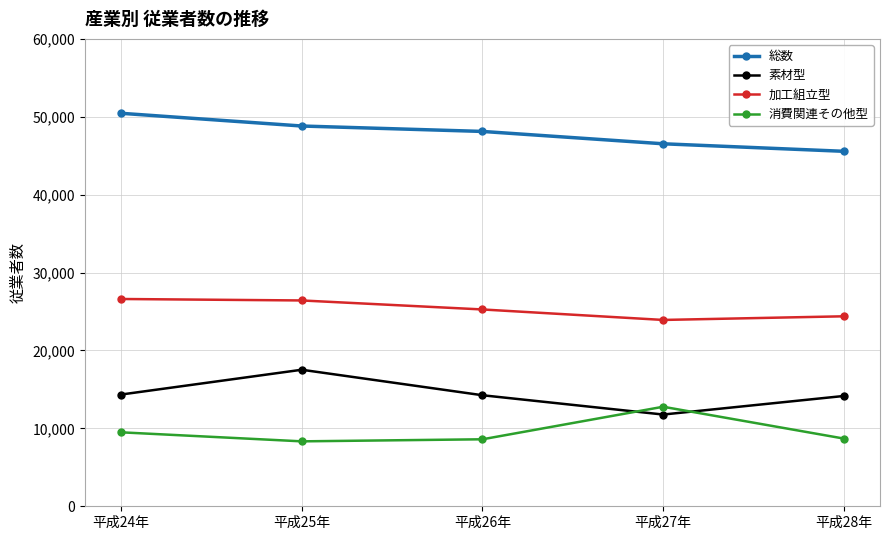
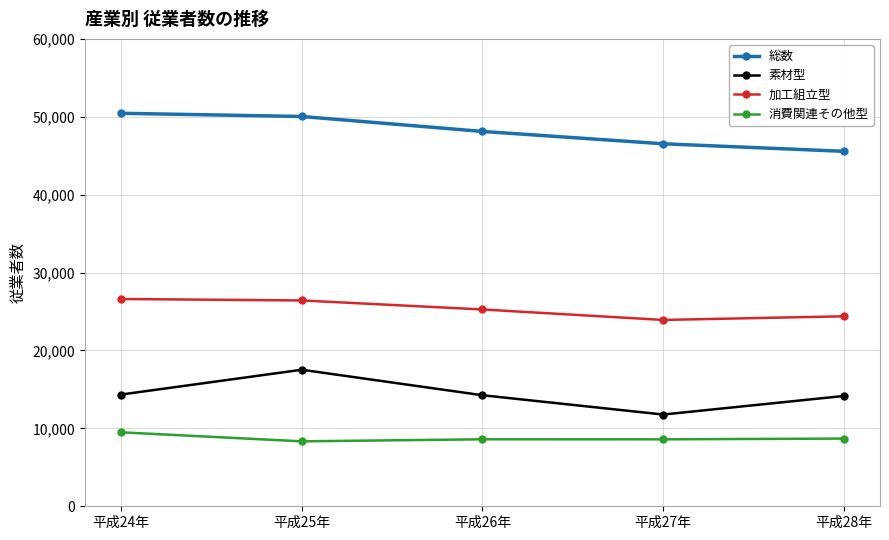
総数, 平成25年: 49,000 -> 50,000
消費関連その他型, 平成27年: 13,000 -> 9,000
